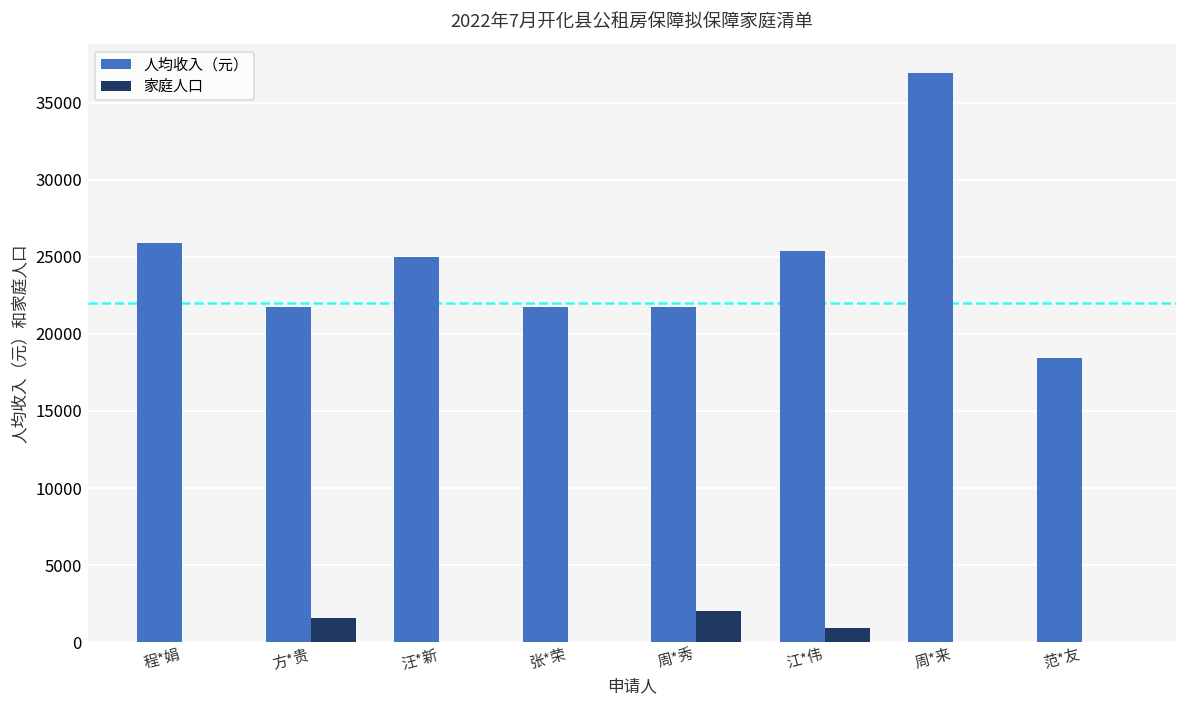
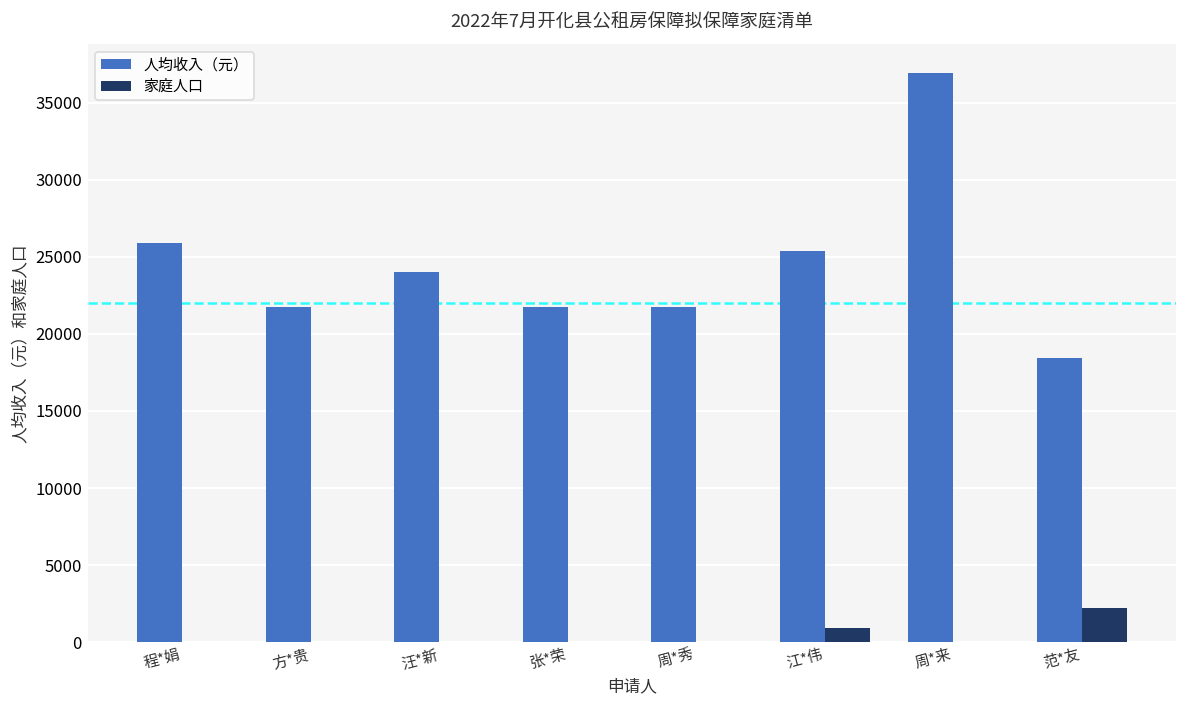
家庭人口, 方*贵: 1600 -> 0
人均收入（元）, 汪*新: 25000 -> 24000
家庭人口, 周*秀: 2000 -> 0
家庭人口, 范*友: 0 -> 2200
